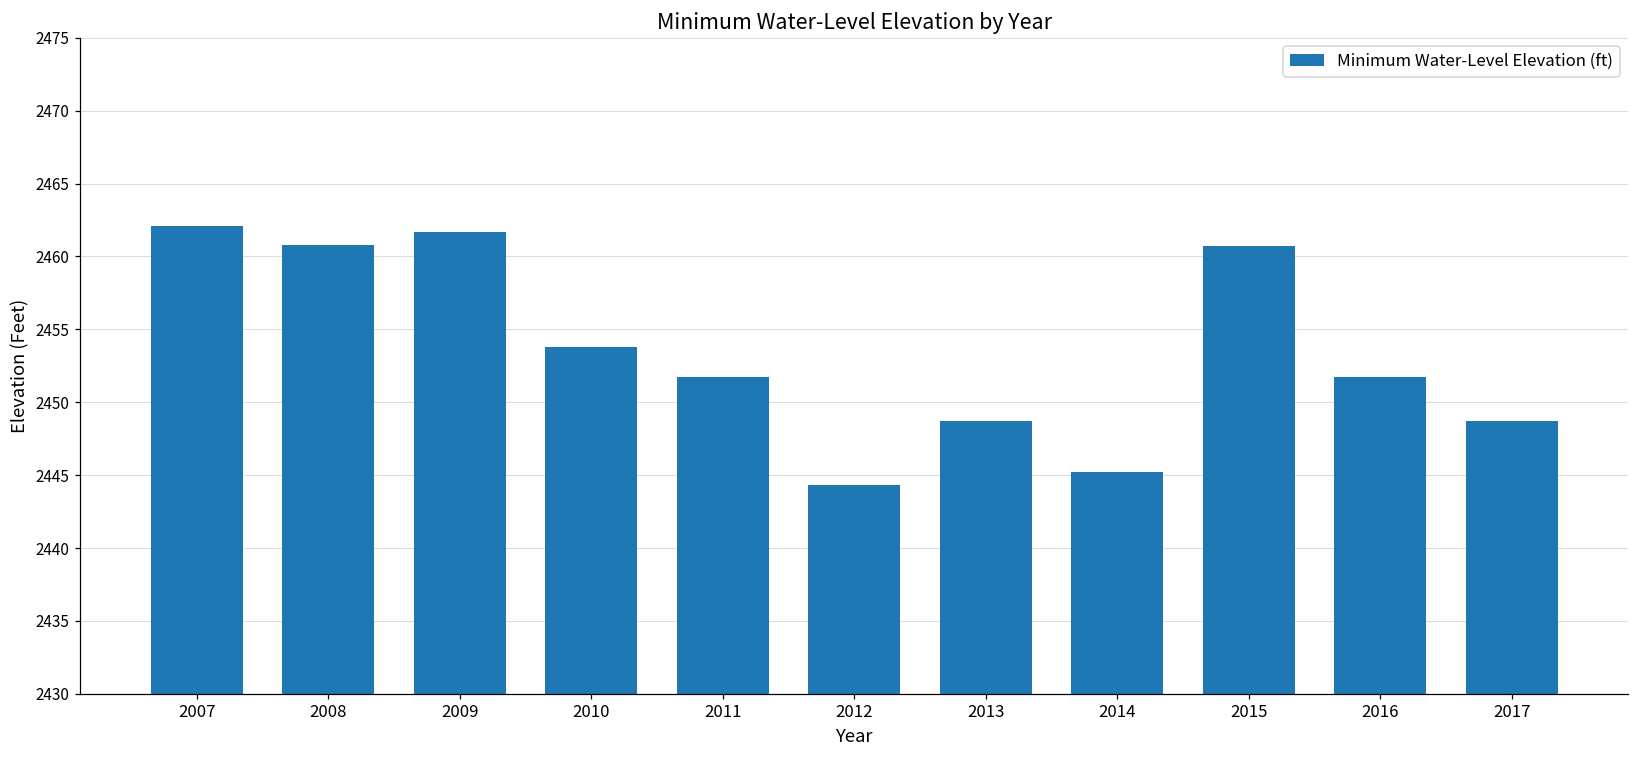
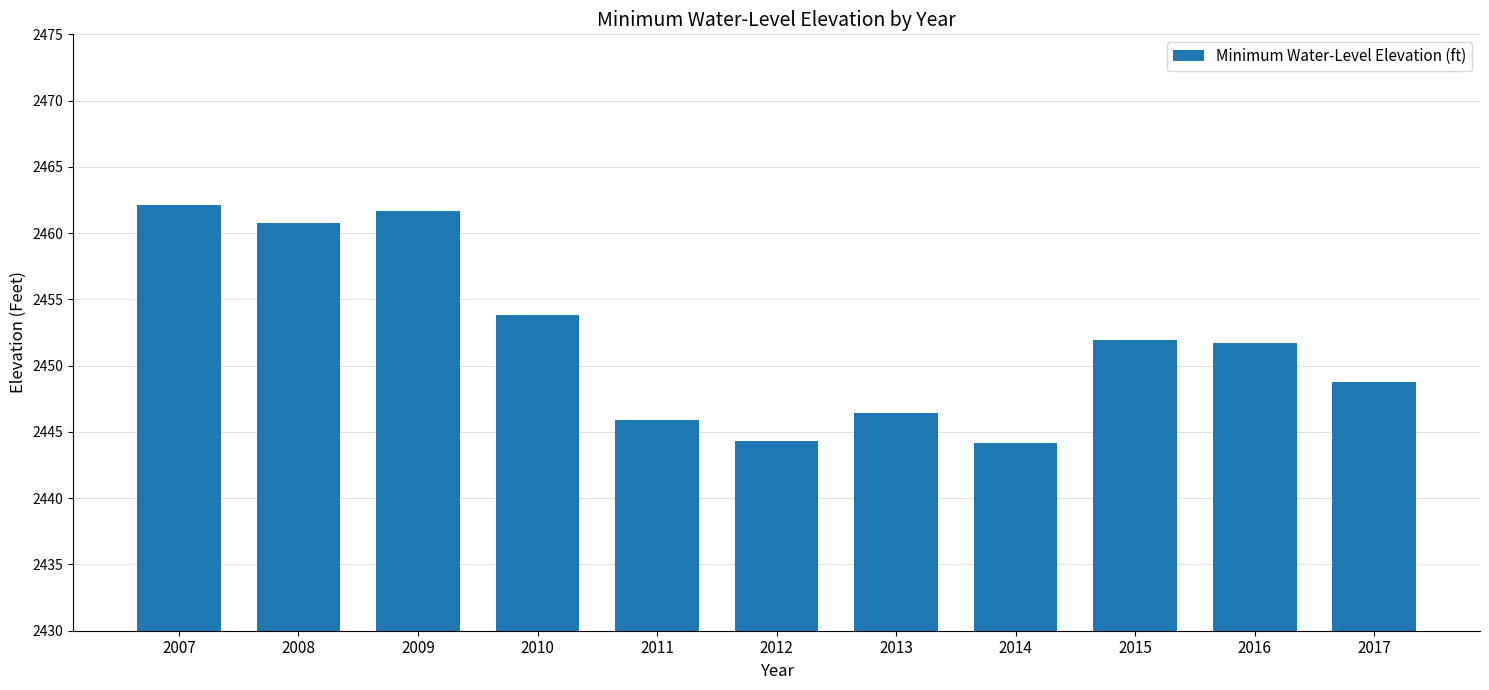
2011: 2451.7 -> 2445.9
2013: 2448.7 -> 2446.4
2014: 2445.2 -> 2444.2
2015: 2460.7 -> 2451.9
